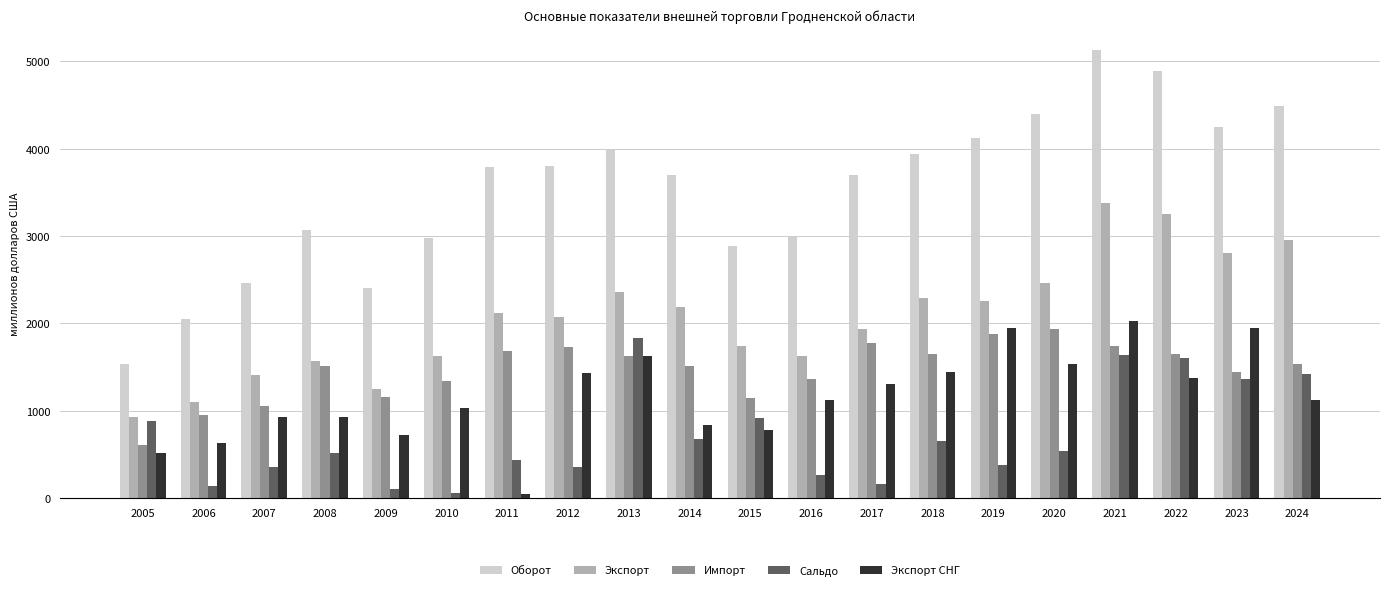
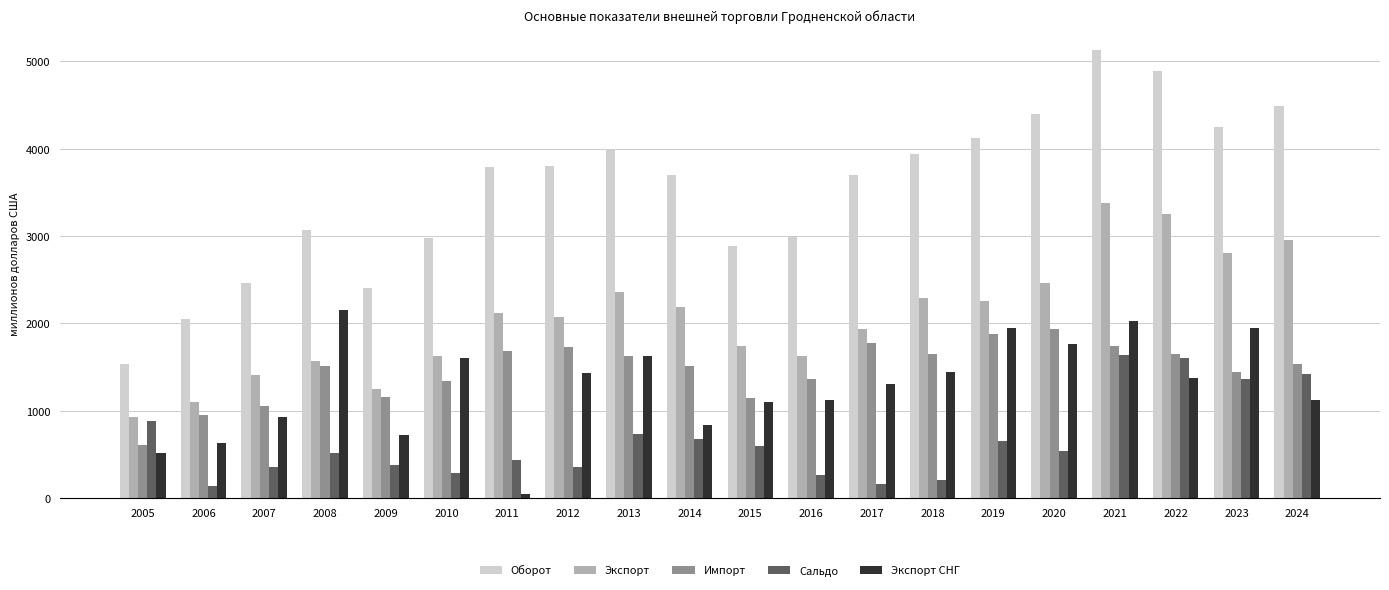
Экспорт СНГ, 2008: 900 -> 2200
Сальдо, 2009: 100 -> 400
Сальдо, 2010: 100 -> 300
Экспорт СНГ, 2010: 1000 -> 1600
Сальдо, 2013: 1800 -> 700
Сальдо, 2015: 900 -> 600
Экспорт СНГ, 2015: 800 -> 1100
Сальдо, 2018: 600 -> 200
Сальдо, 2019: 400 -> 700
Экспорт СНГ, 2020: 1500 -> 1800
